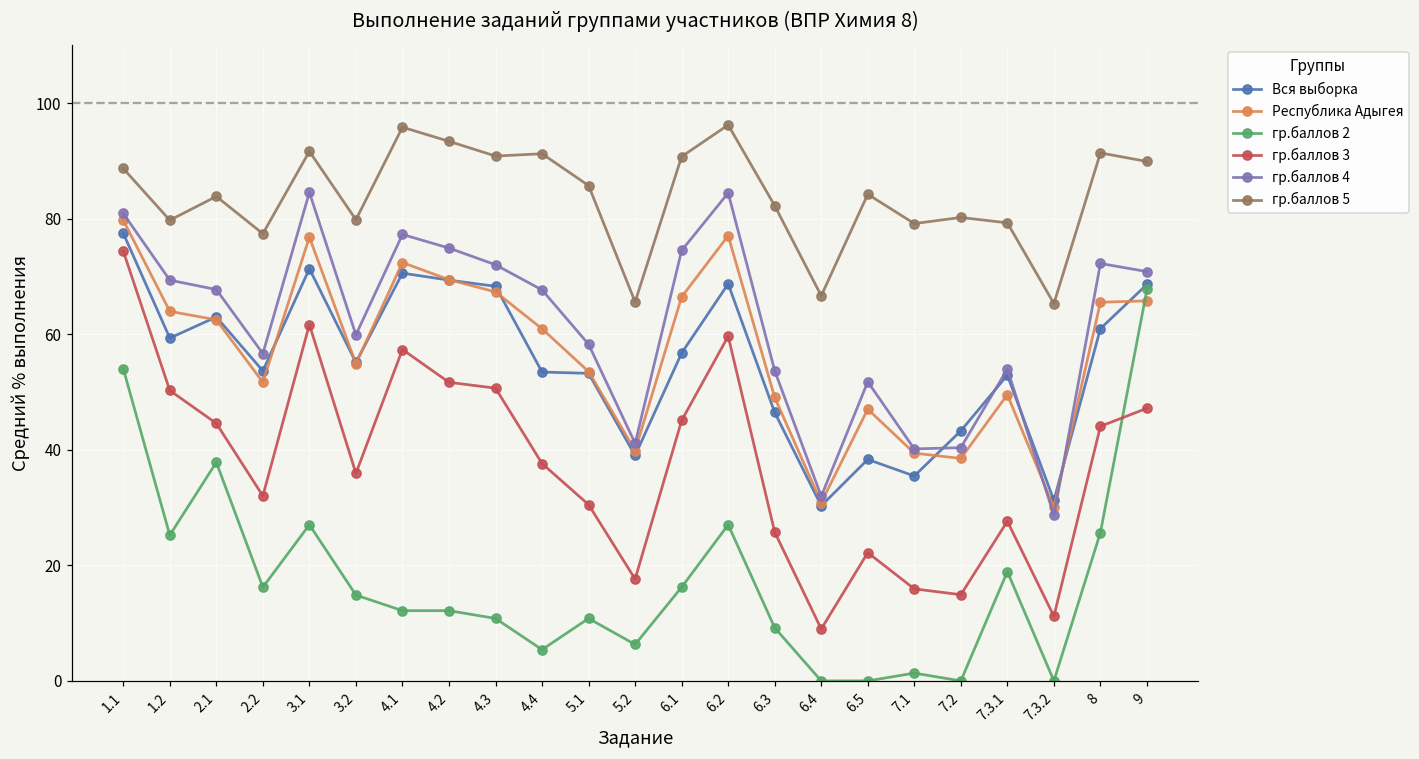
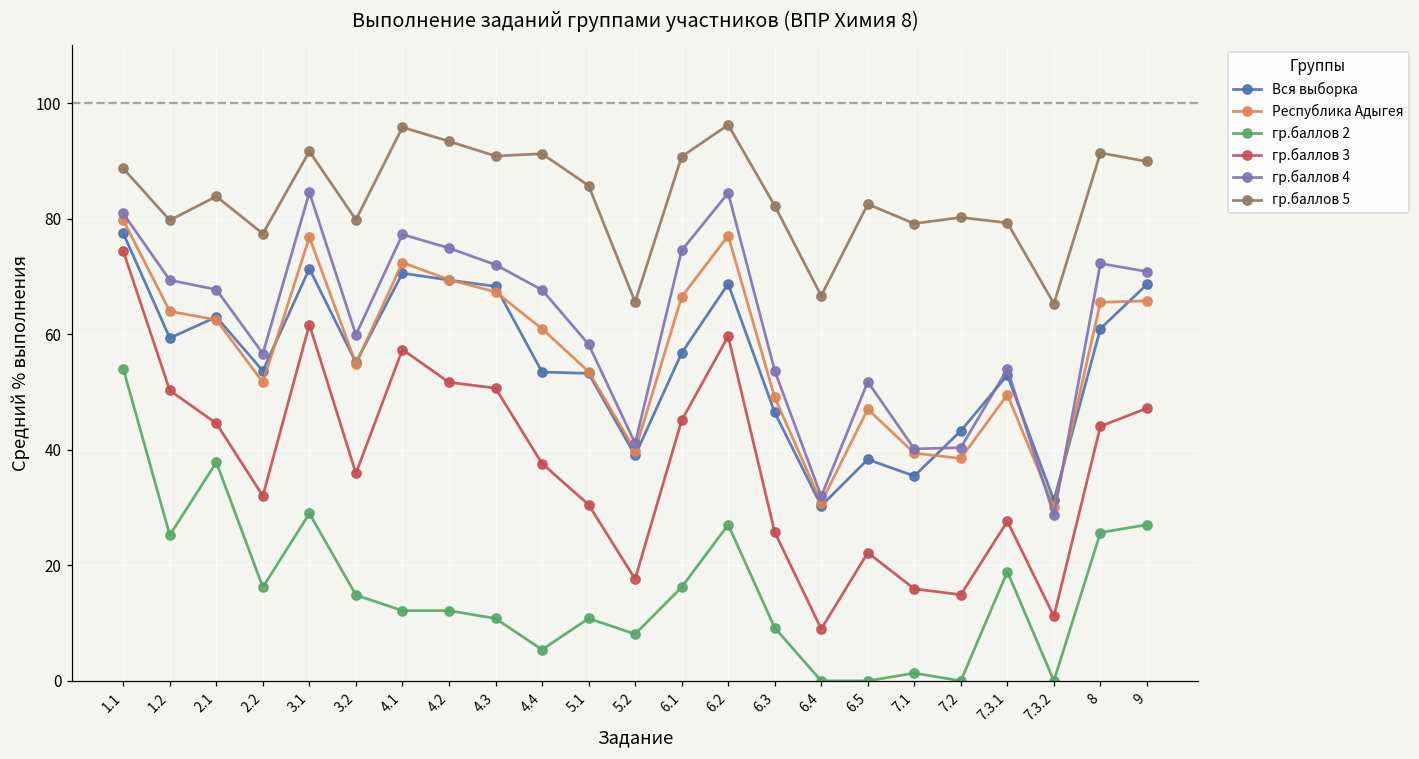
гр.баллов 2, 3.1: 27 -> 29
гр.баллов 2, 5.2: 6 -> 8
гр.баллов 5, 6.5: 84 -> 83
гр.баллов 2, 9: 68 -> 27
